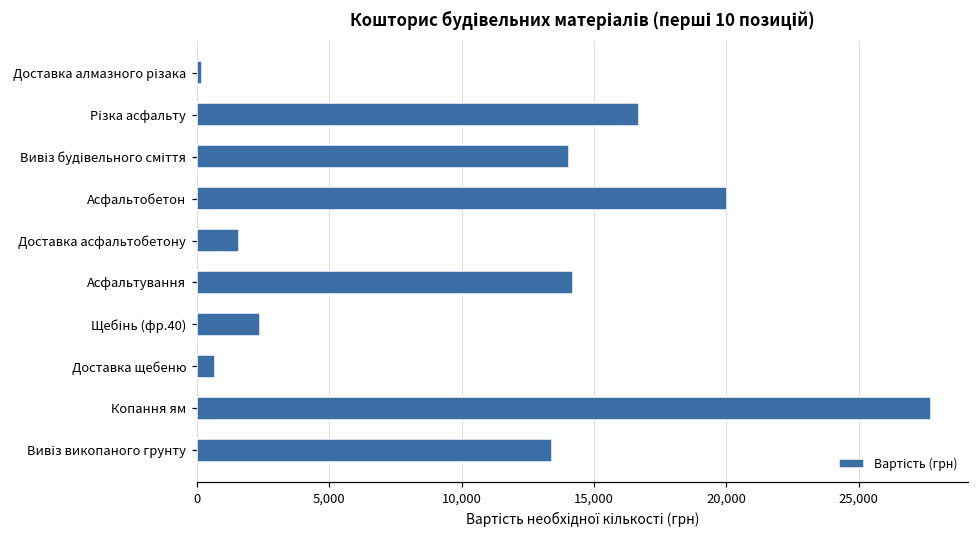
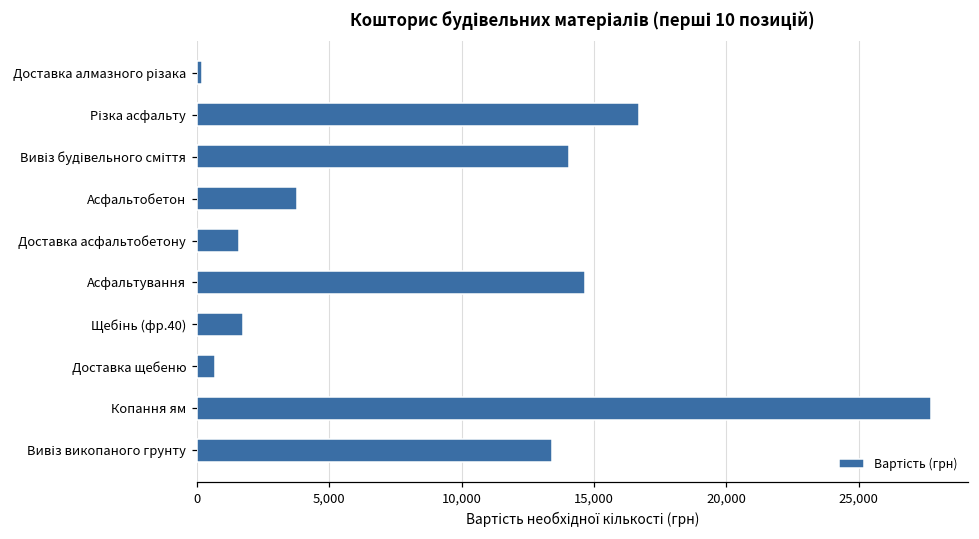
Асфальтобетон: 20,000 -> 3,800
Асфальтування: 14,200 -> 14,600
Щебінь (фр.40): 2,400 -> 1,700
